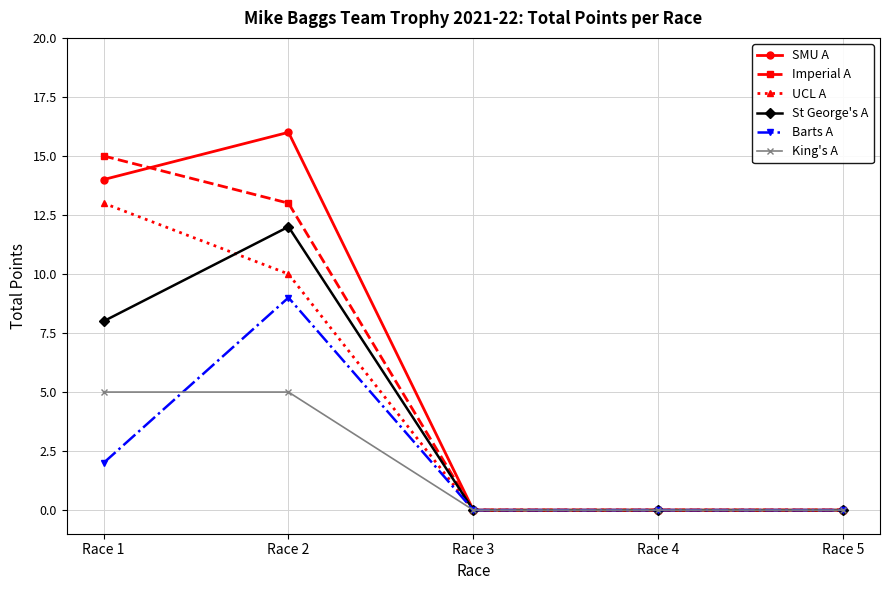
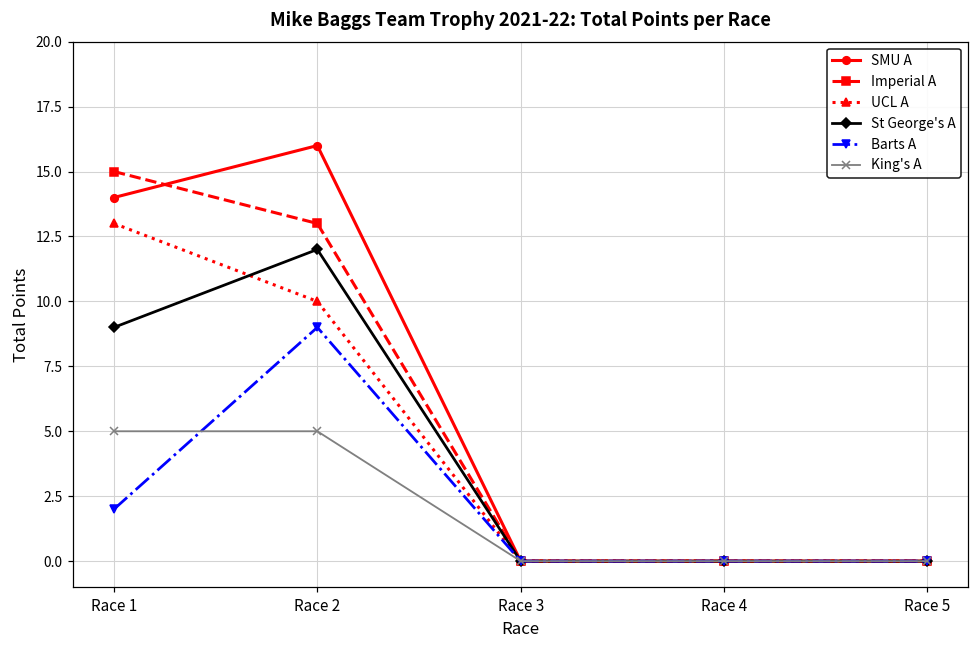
St George's A, Race 1: 8 -> 9
